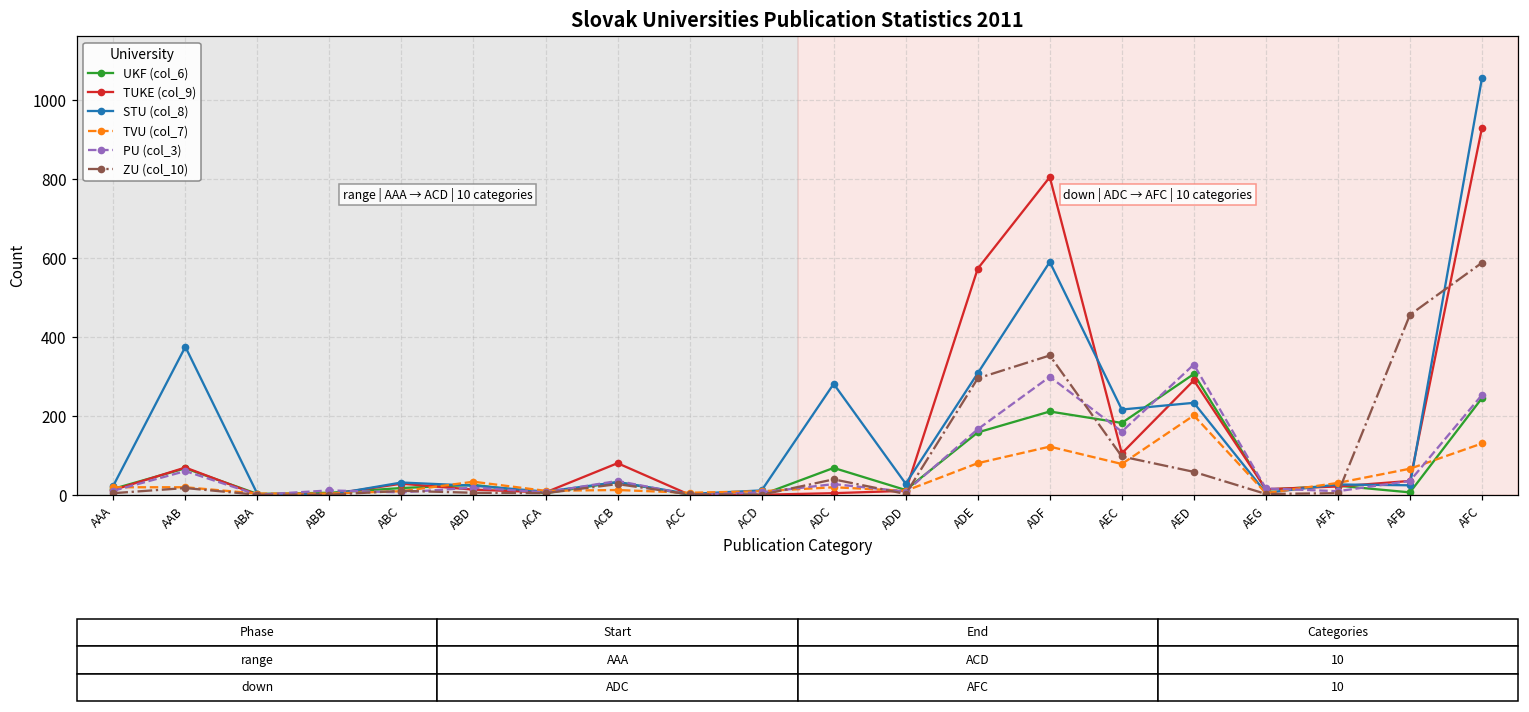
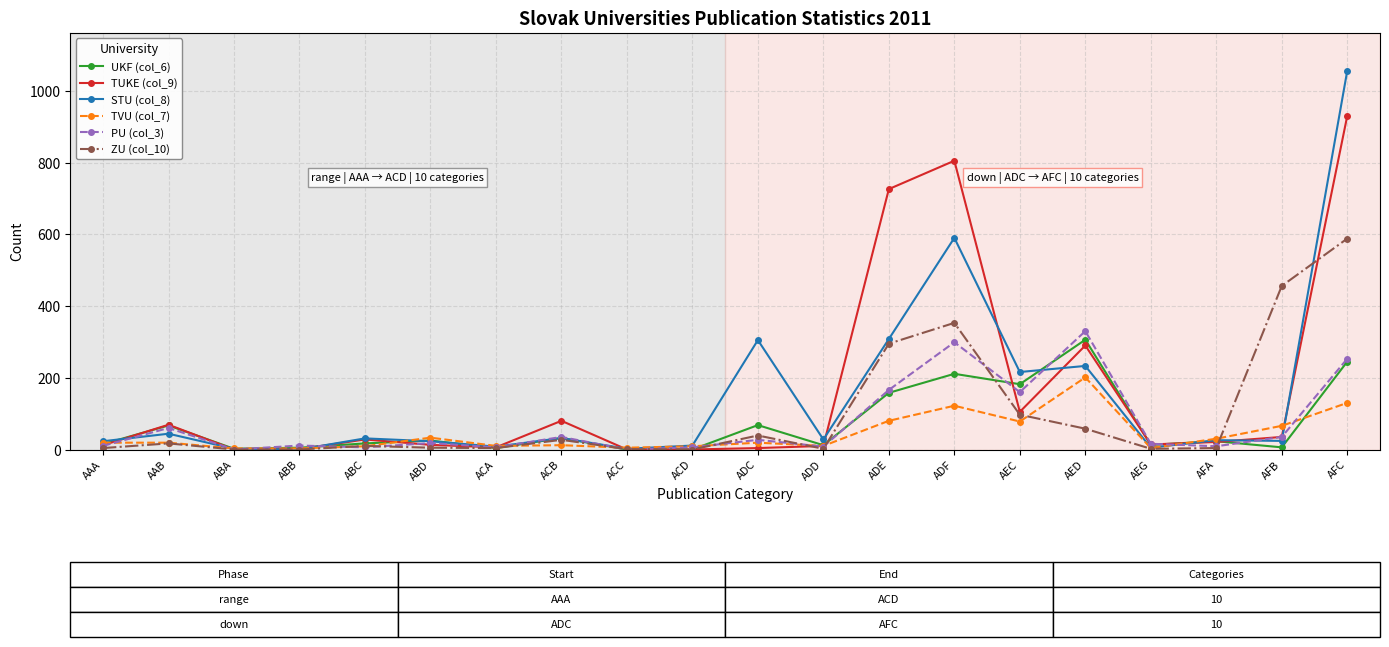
STU (col_8), AAB: 380 -> 40
STU (col_8), ADC: 280 -> 310
TUKE (col_9), ADE: 570 -> 730
